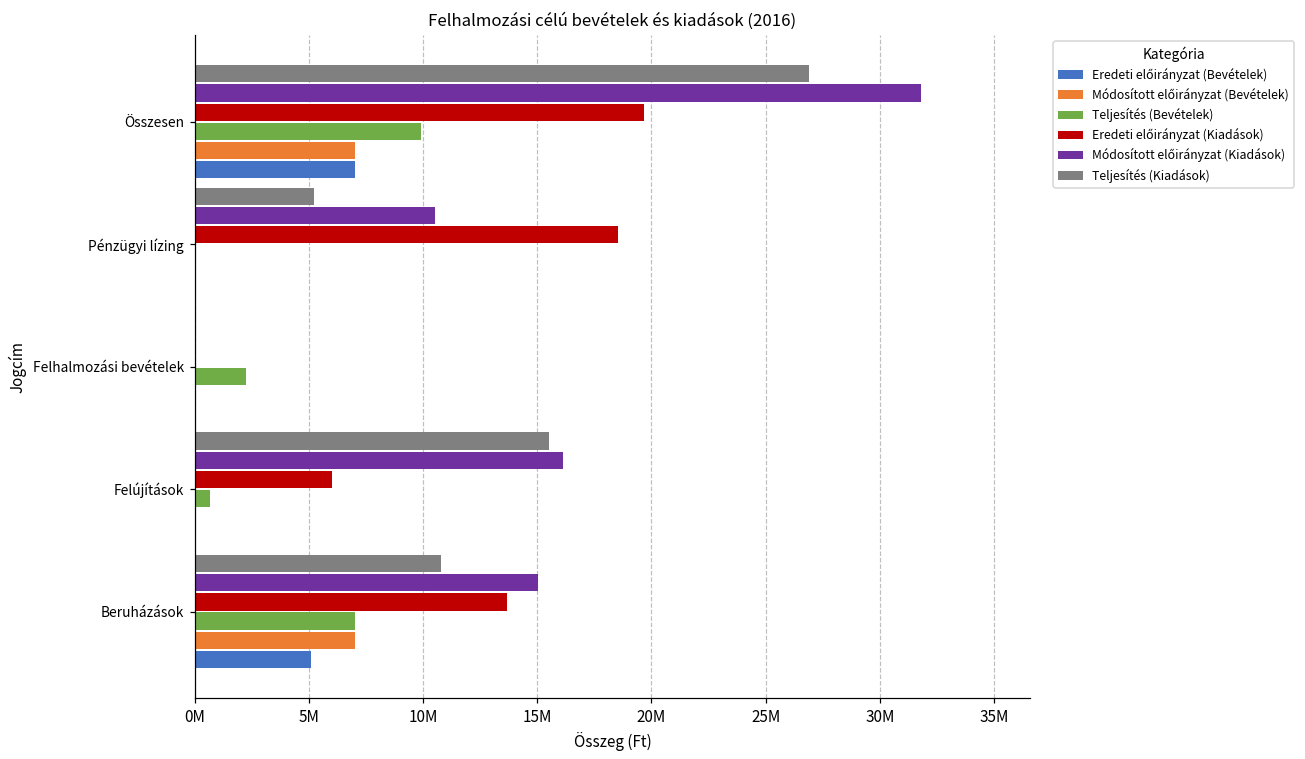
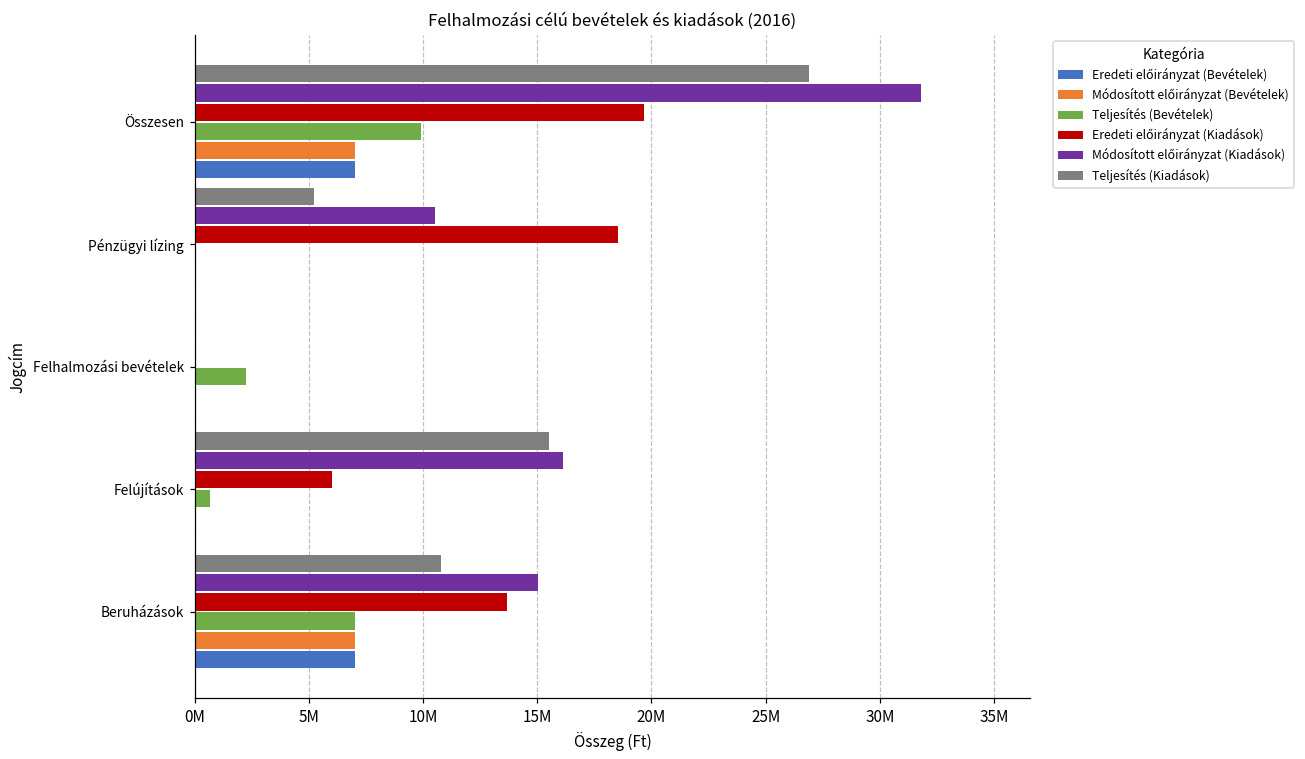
Eredeti előirányzat (Bevételek), Beruházások: 5100000 -> 7000000
